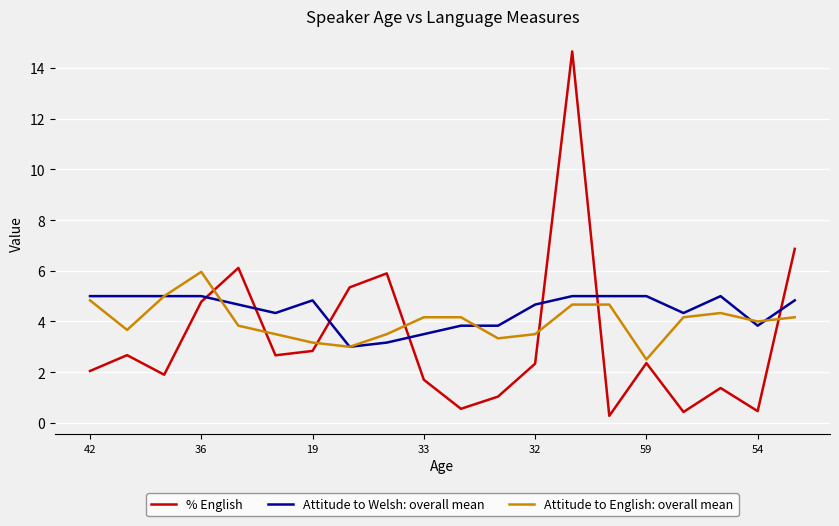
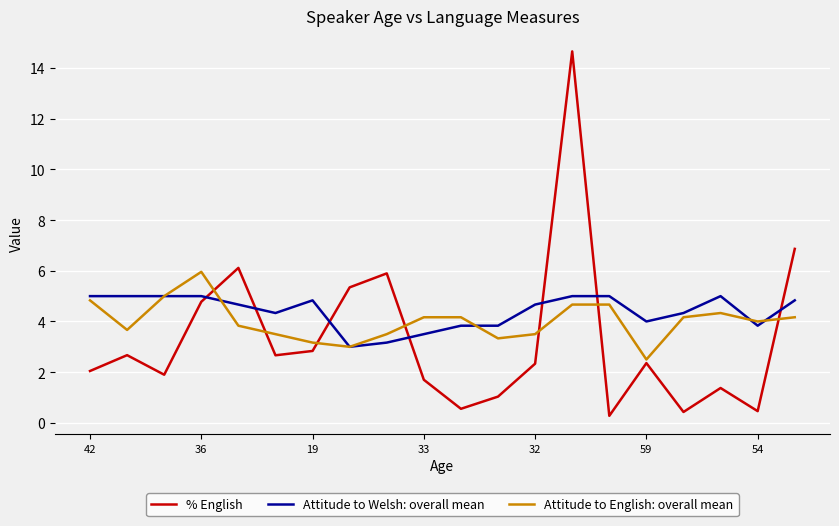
Attitude to Welsh: overall mean, 59: 5 -> 4
